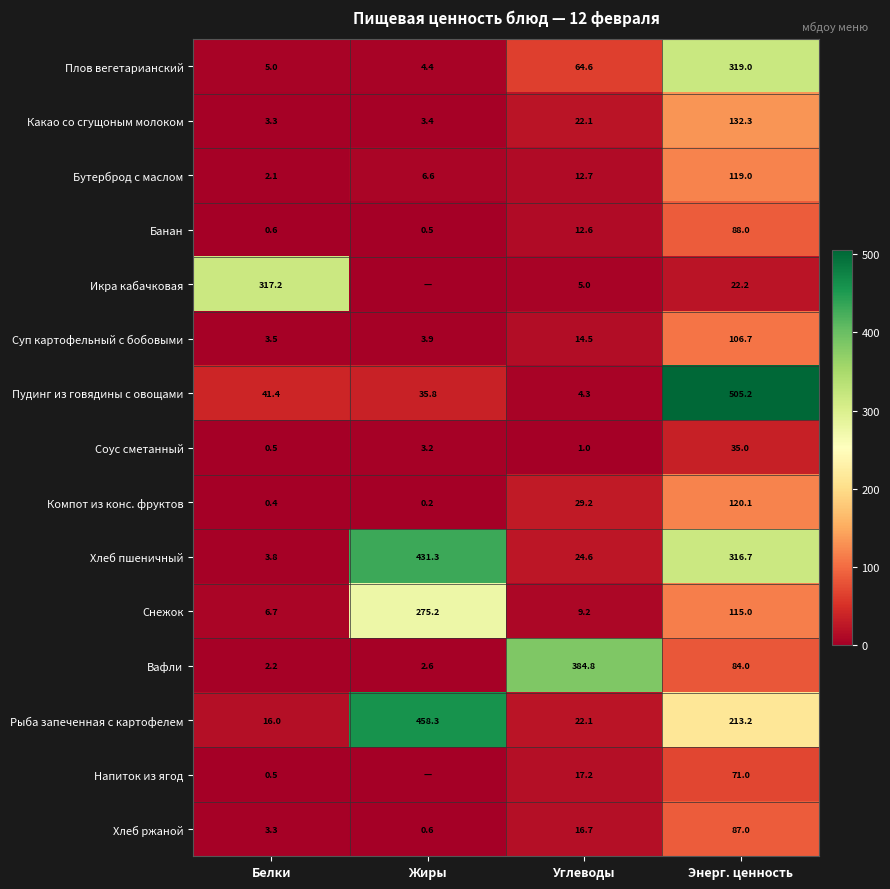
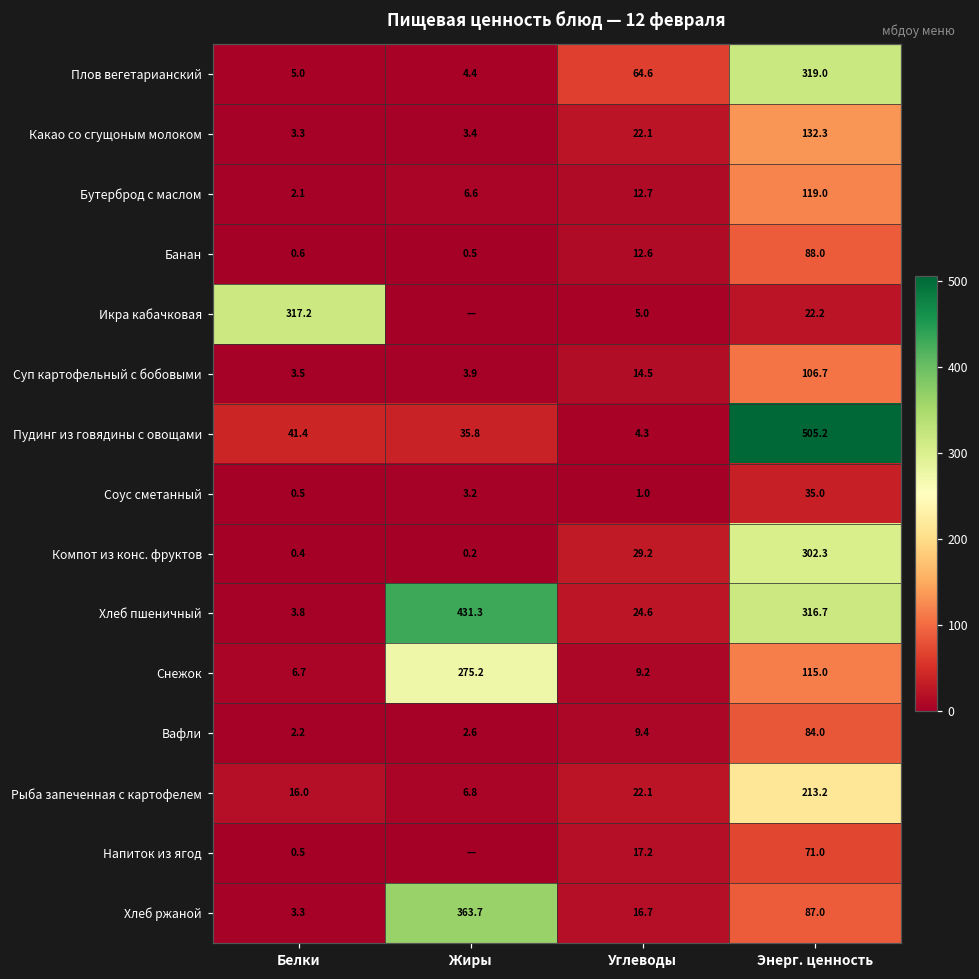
Компот из конс. фруктов, Энерг. ценность: 120.1 -> 302.3
Вафли, Углеводы: 384.8 -> 9.4
Рыба запеченная с картофелем, Жиры: 458.3 -> 6.8
Хлеб ржаной, Жиры: 0.6 -> 363.7
